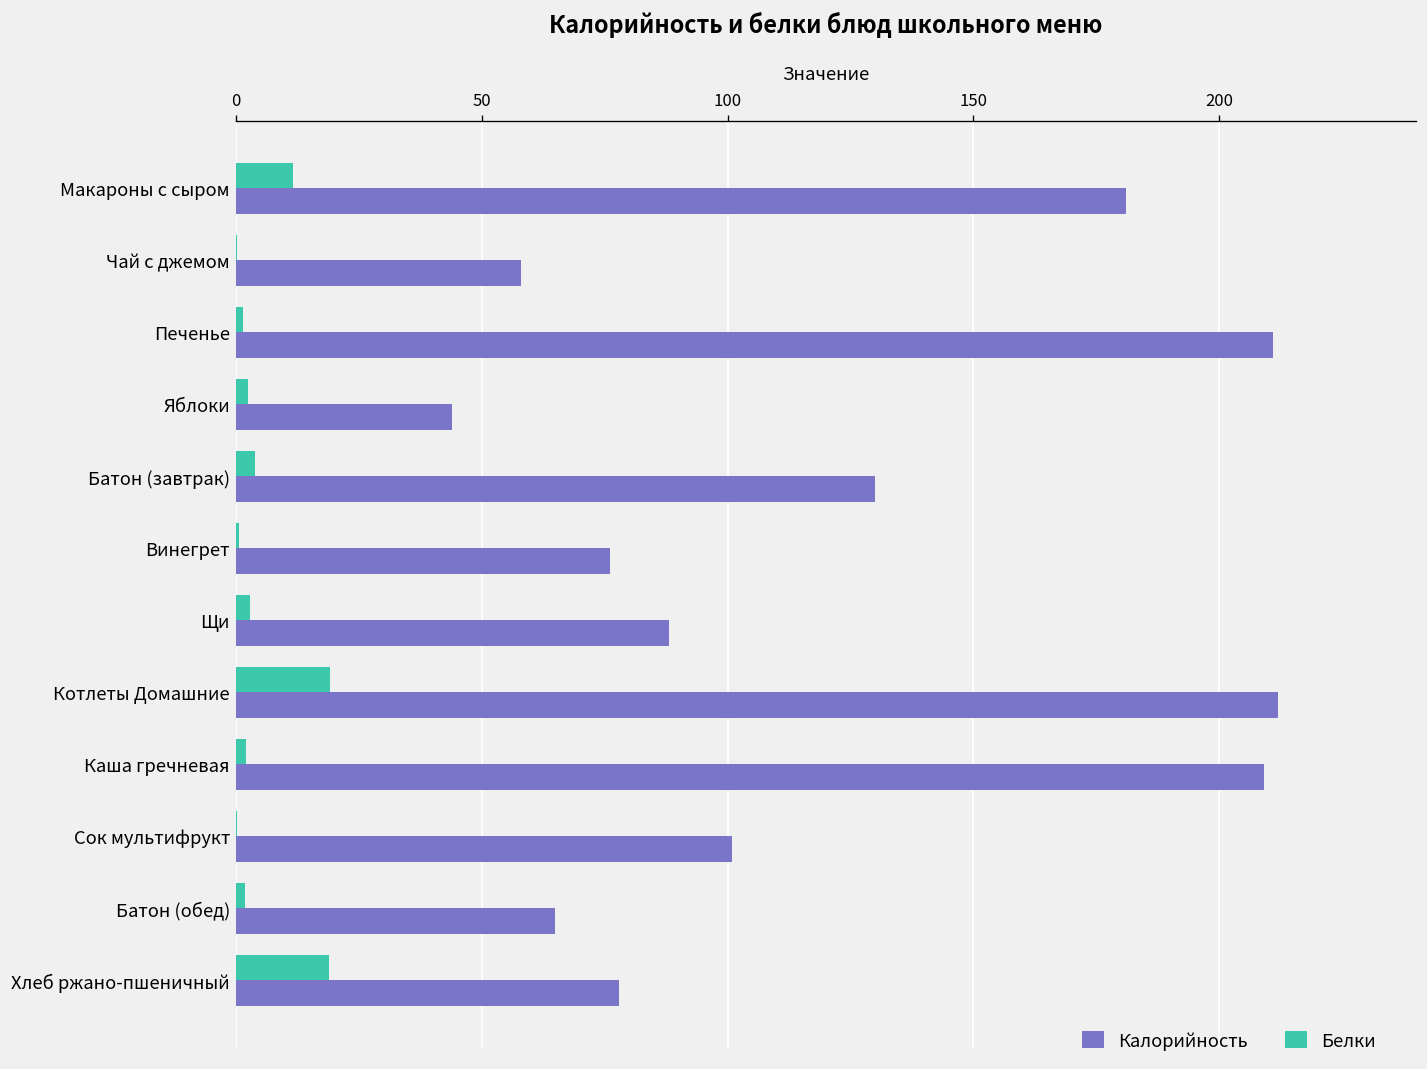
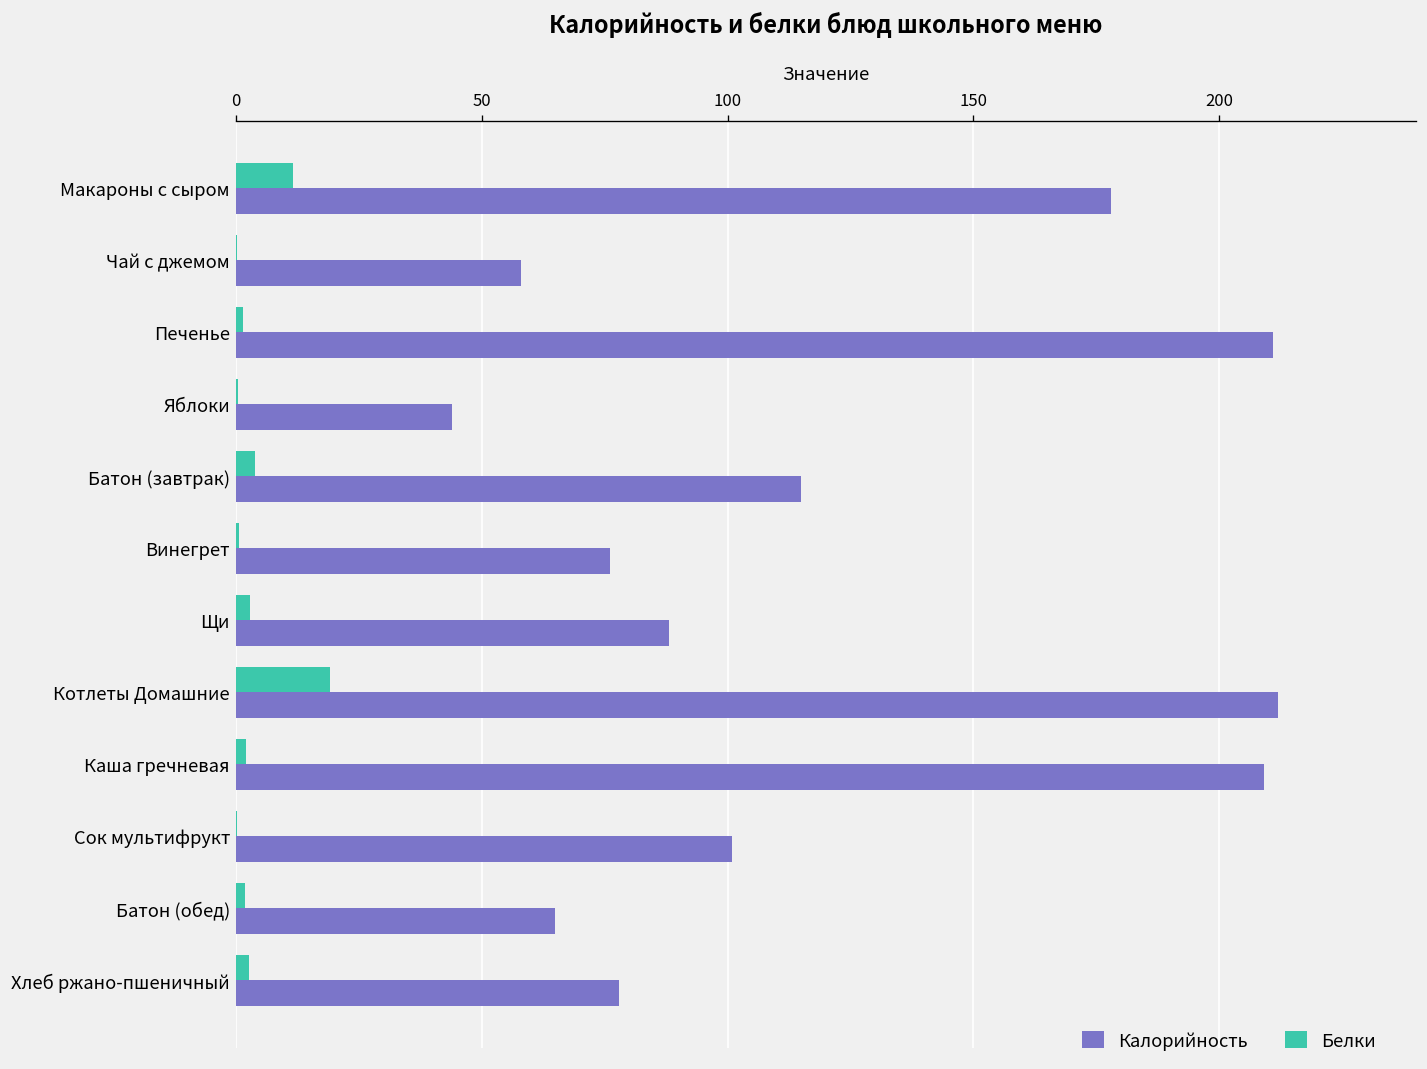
Калорийность, Макароны с сыром: 181 -> 178
Белки, Яблоки: 3 -> 0
Калорийность, Батон (завтрак): 130 -> 115
Белки, Хлеб ржано-пшеничный: 19 -> 3
